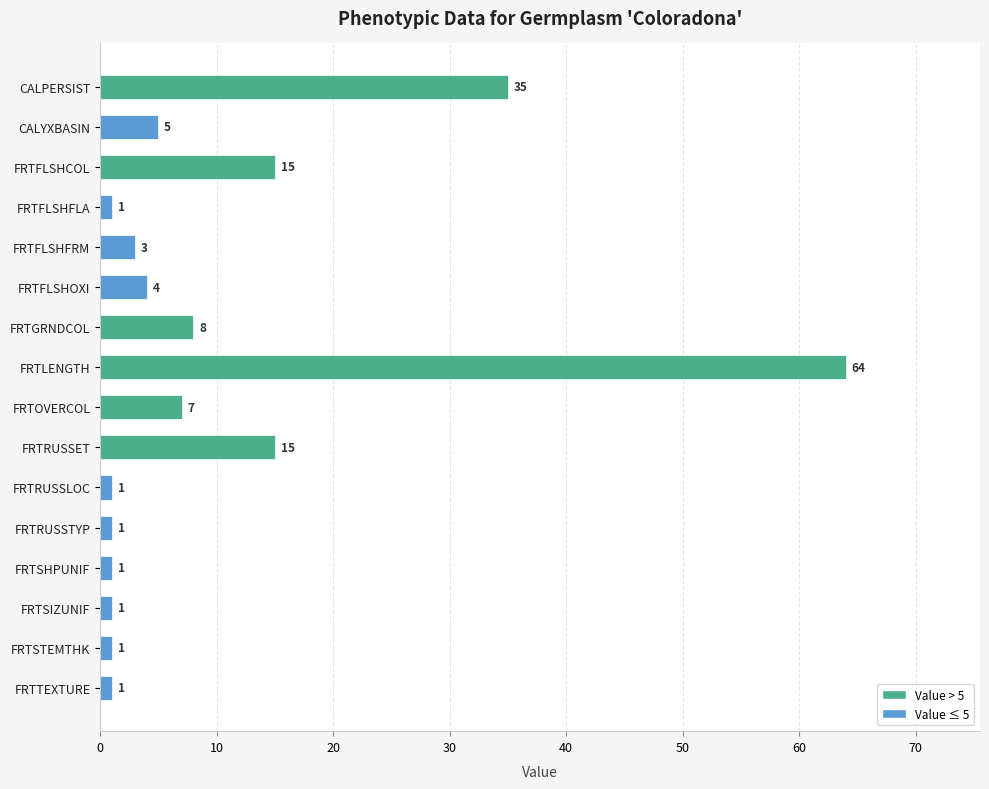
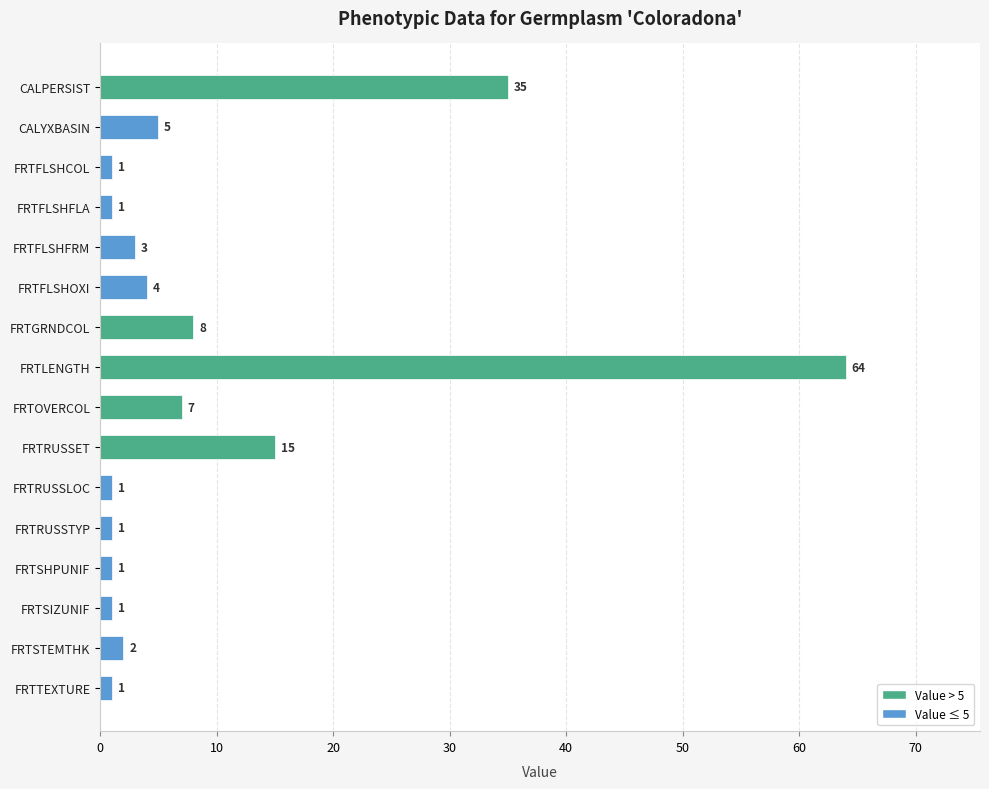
FRTFLSHCOL: 15 -> 1
FRTSTEMTHK: 1 -> 2
